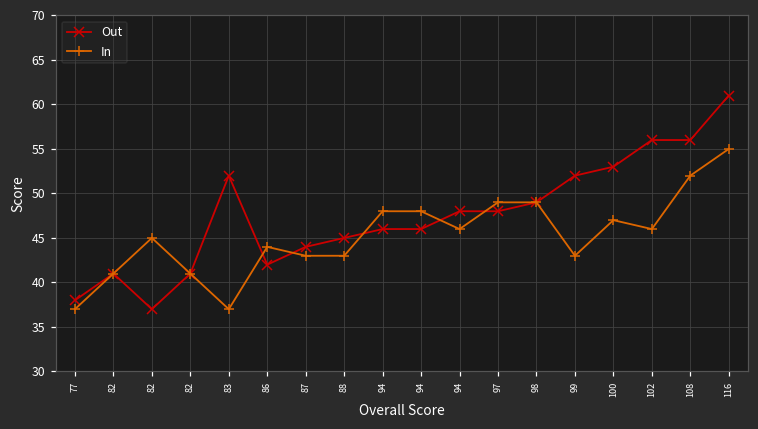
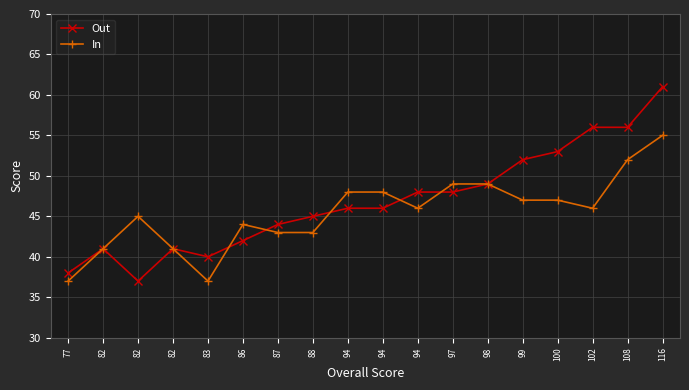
Out, 83: 52 -> 40
In, 99: 43 -> 47
